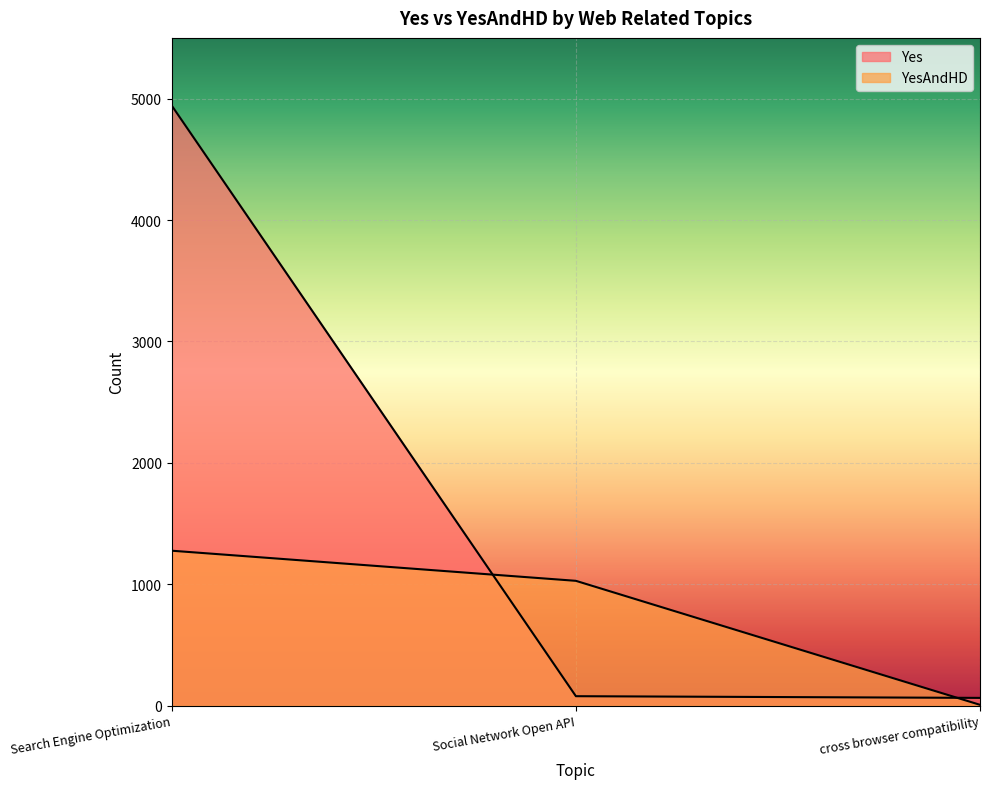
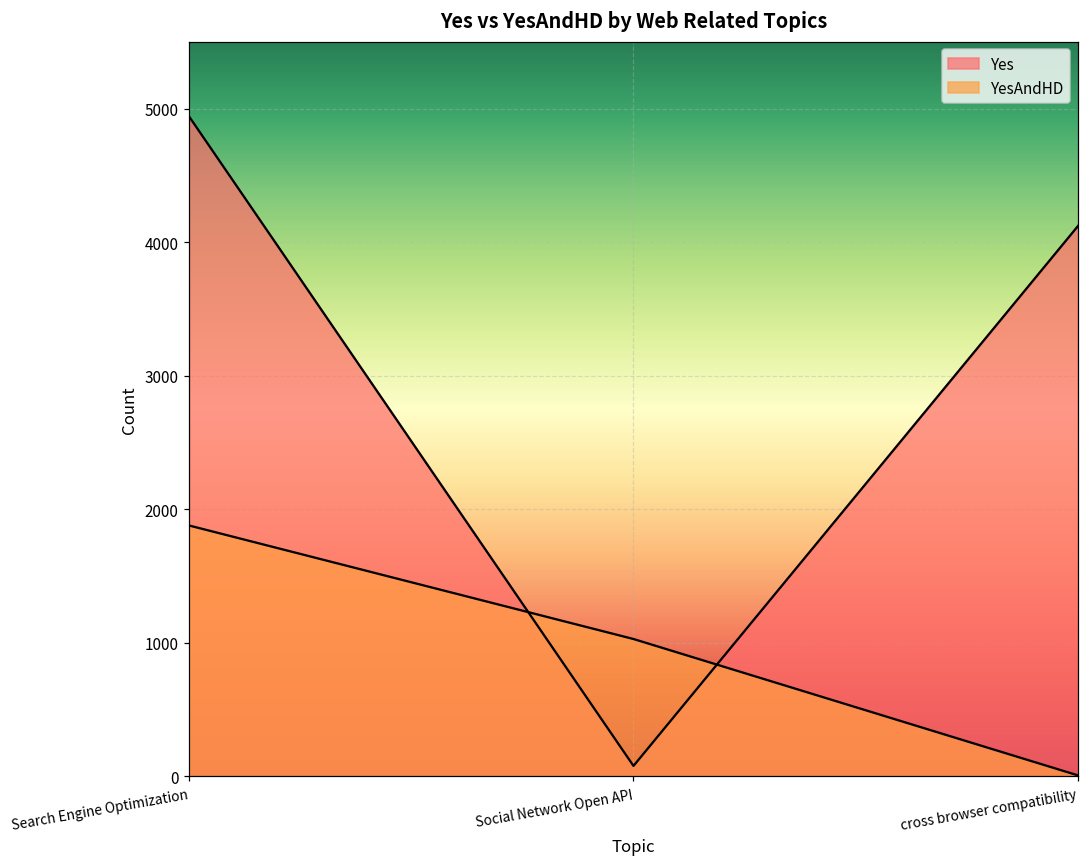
YesAndHD, Search Engine Optimization: 1280 -> 1880
Yes, cross browser compatibility: 70 -> 4120
